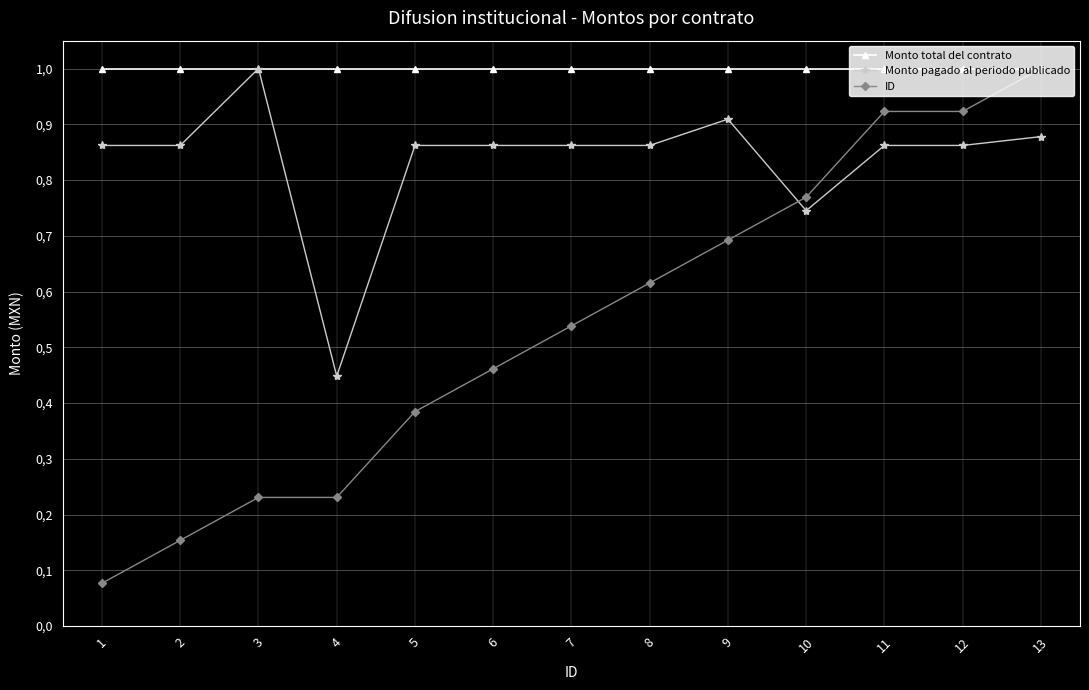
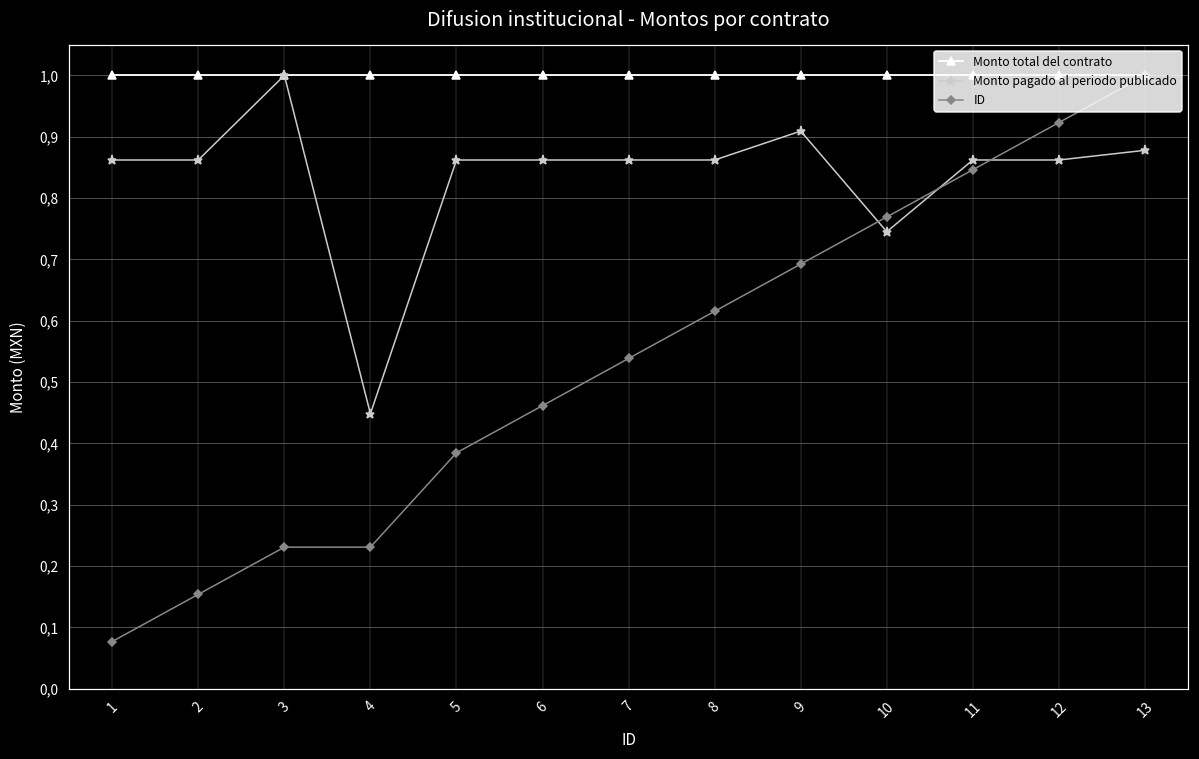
ID, 11: 9.2 -> 8.5
